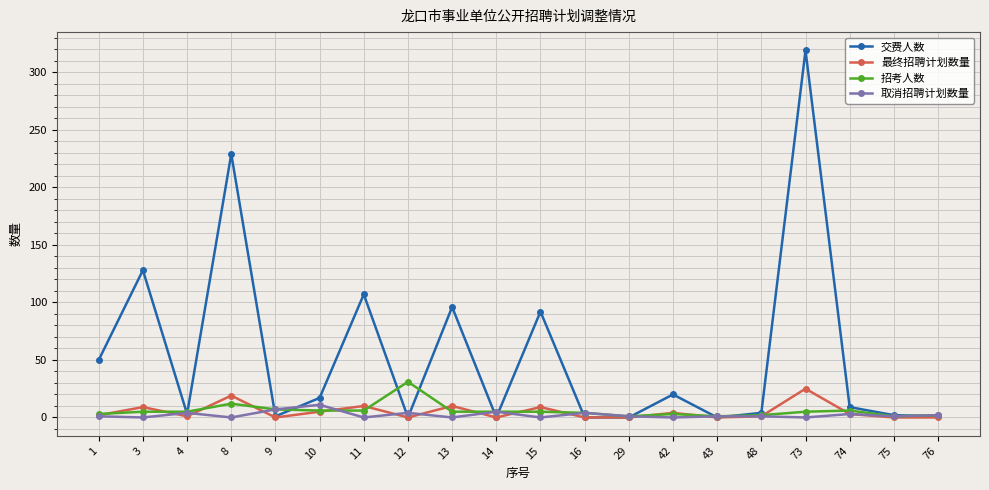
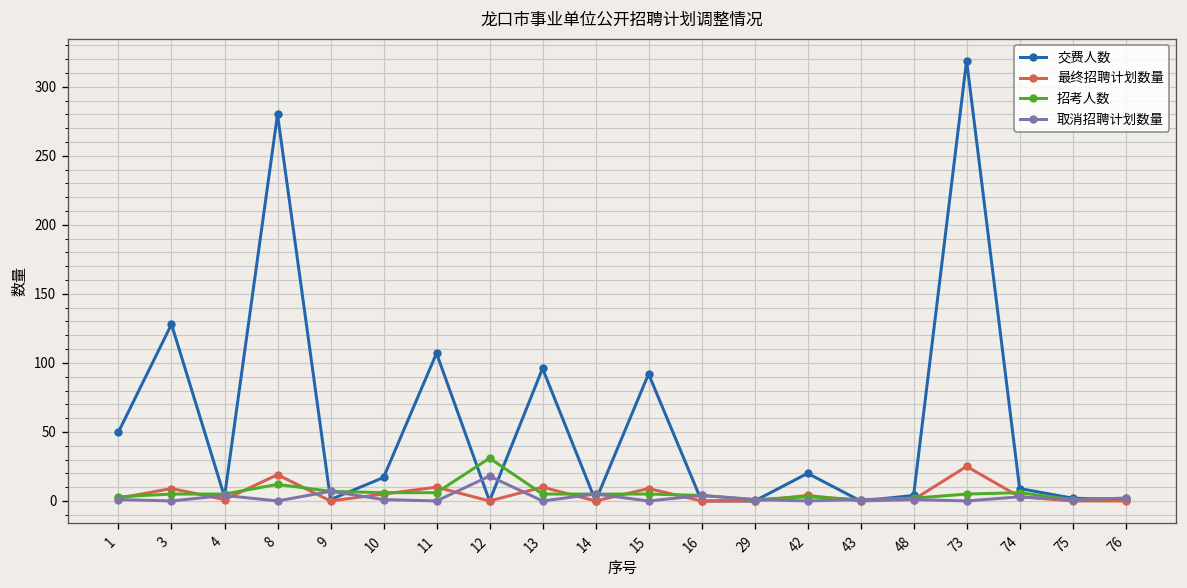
交费人数, 8: 229 -> 280
取消招聘计划数量, 10: 11 -> 1
取消招聘计划数量, 12: 4 -> 18
